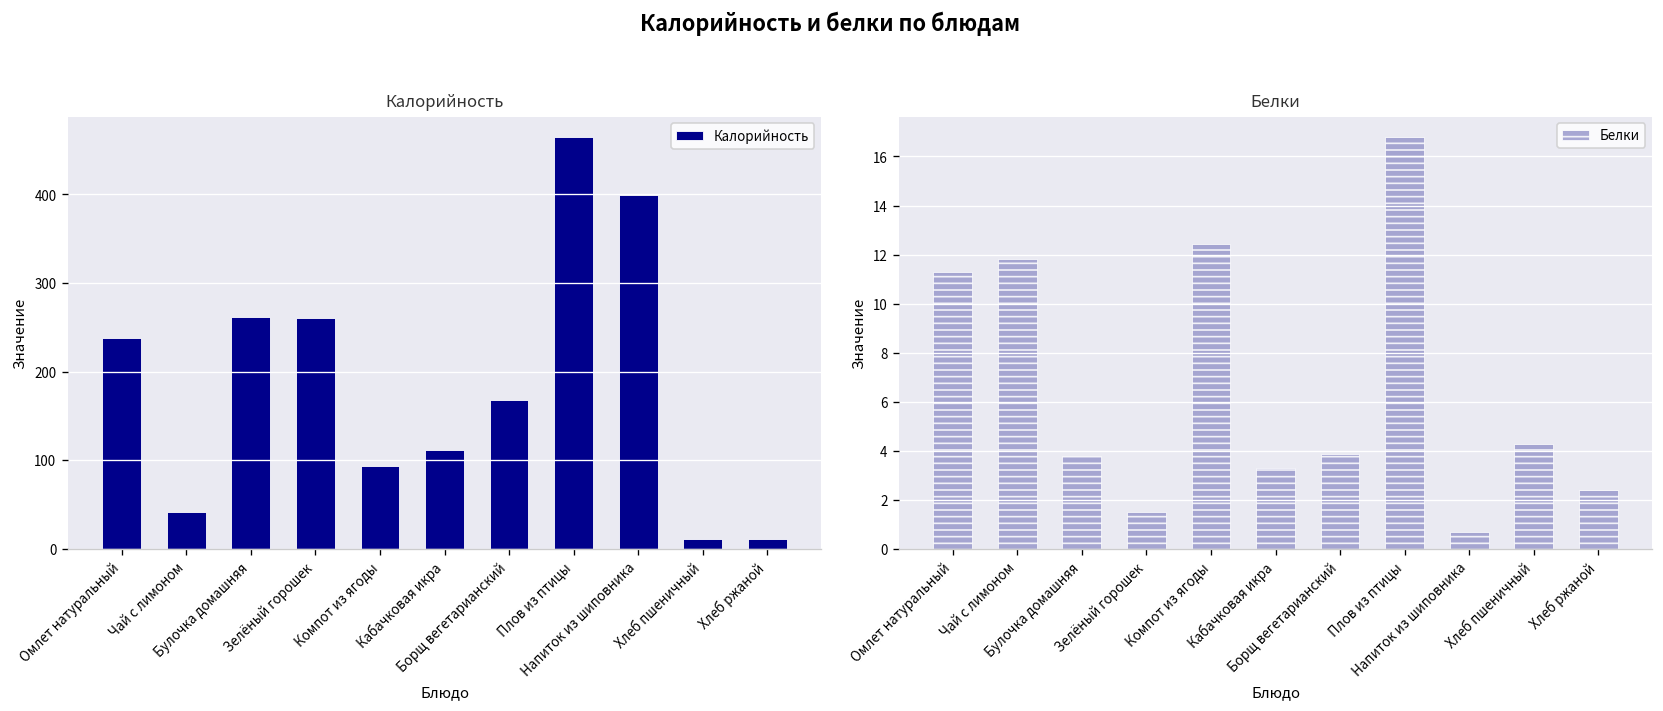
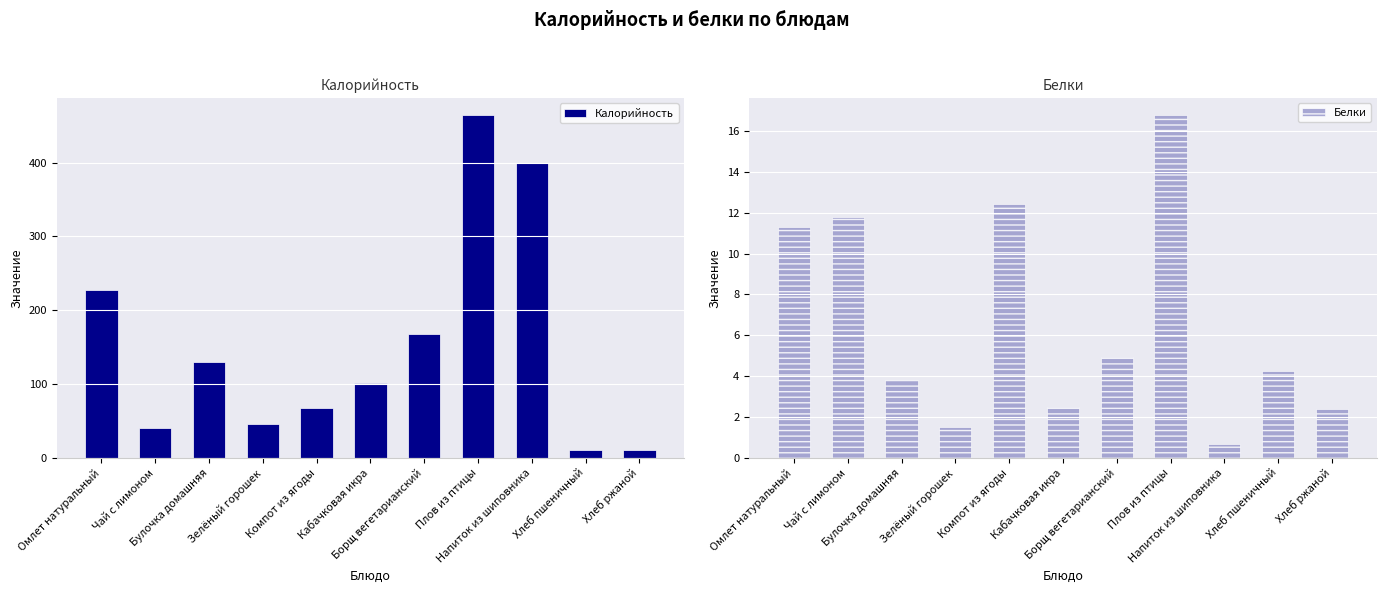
Калорийность, Омлет натуральный: 240 -> 230
Калорийность, Булочка домашняя: 260 -> 130
Калорийность, Зелёный горошек: 260 -> 50
Калорийность, Компот из ягоды: 90 -> 70
Калорийность, Кабачковая икра: 110 -> 100
Белки, Кабачковая икра: 3.3 -> 2.5
Белки, Борщ вегетарианский: 3.9 -> 5.0
